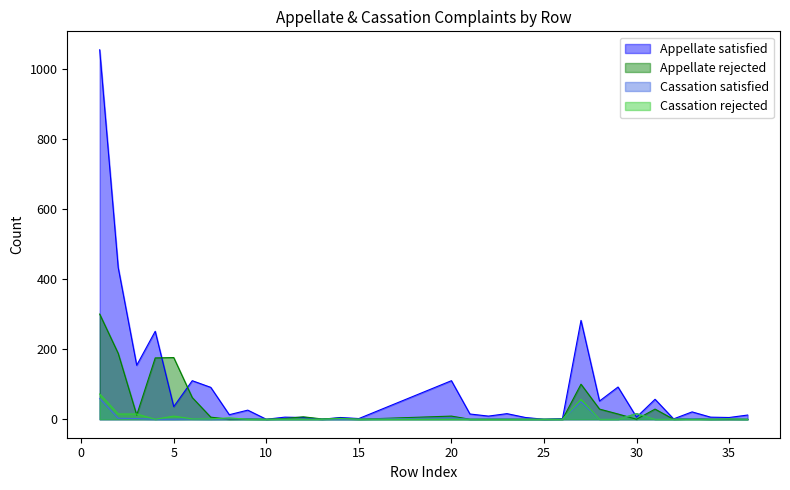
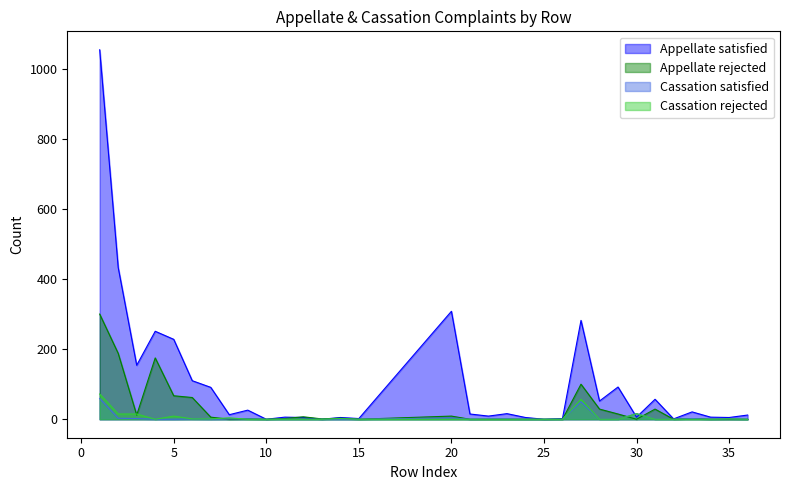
Appellate satisfied, 5: 40 -> 230
Appellate rejected, 5: 180 -> 70
Appellate satisfied, 20: 110 -> 310
